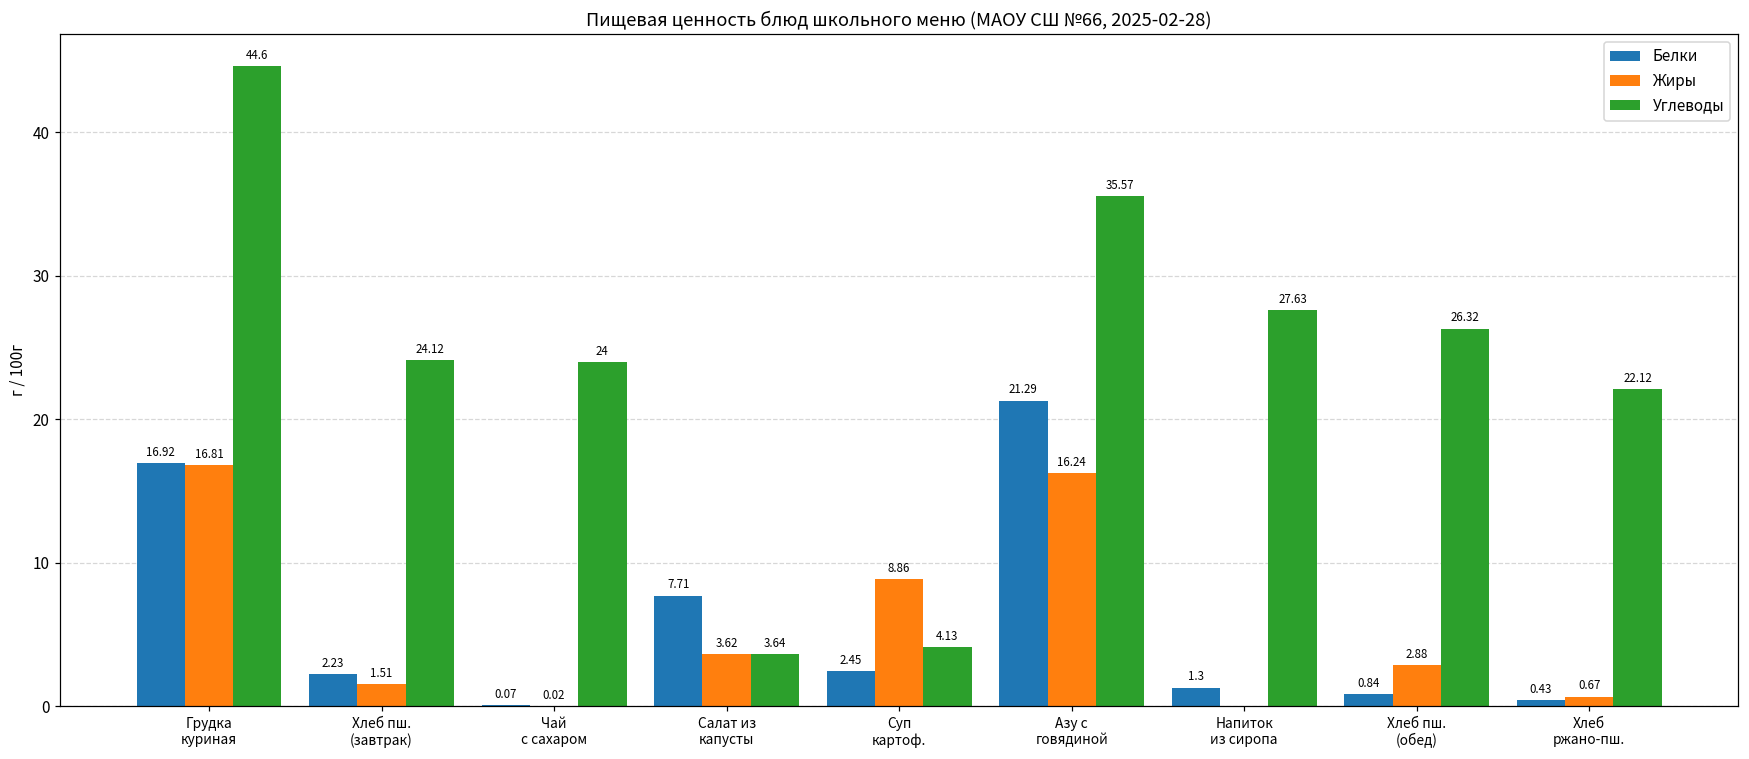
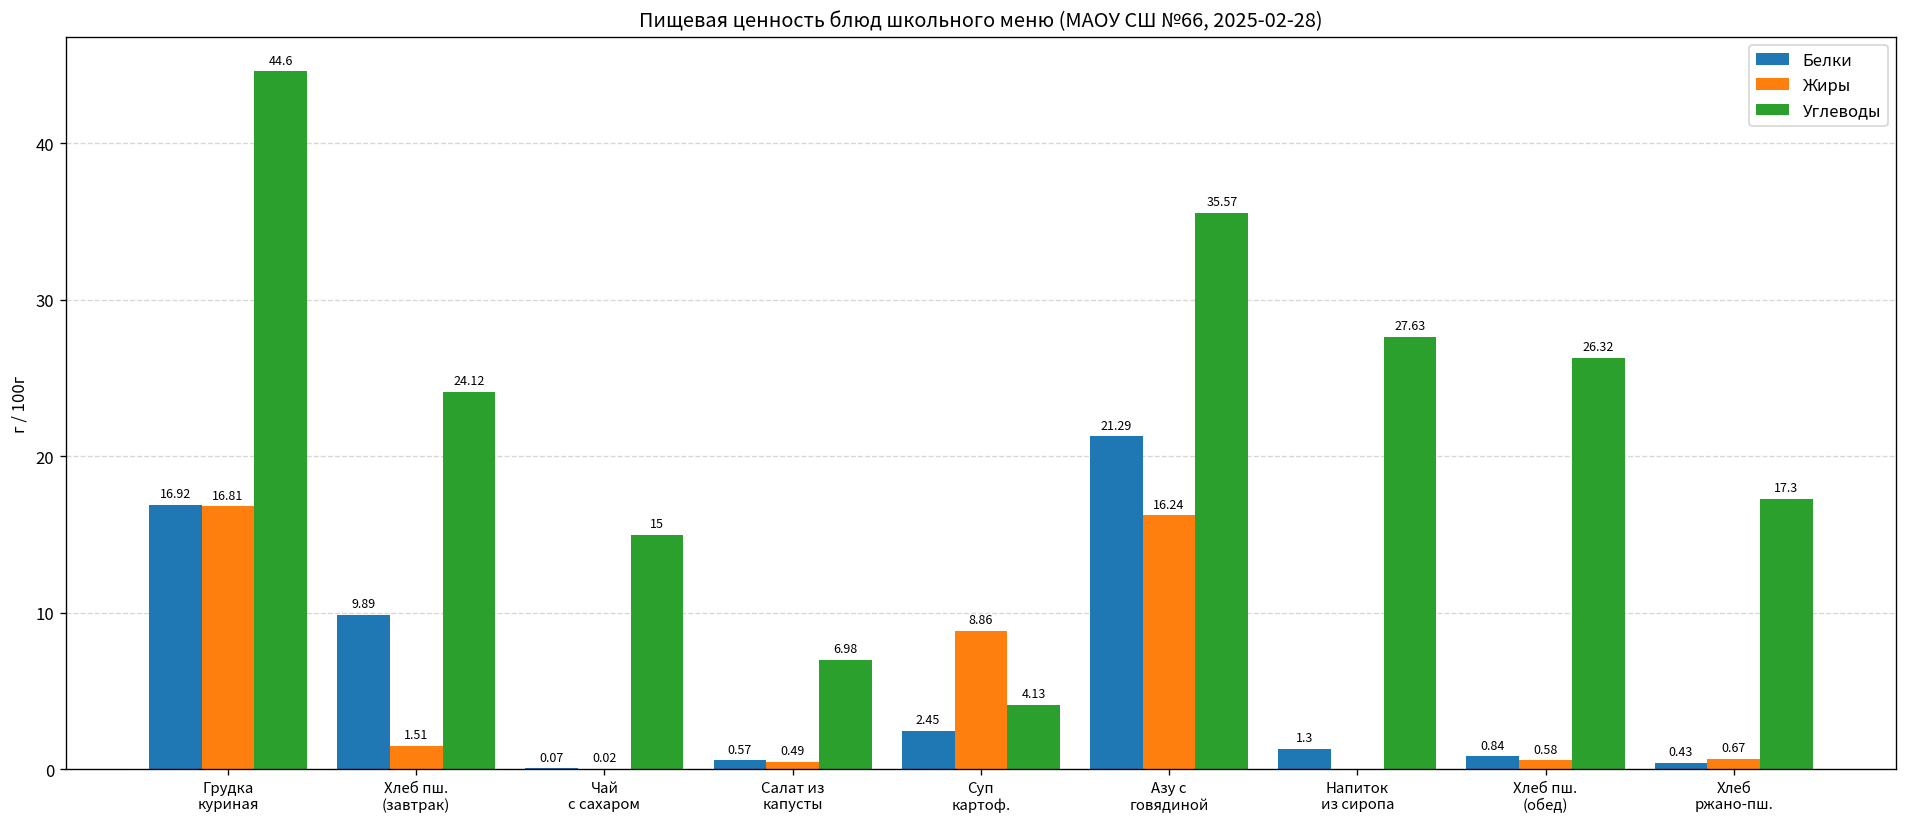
Белки, Хлеб пш. (завтрак): 2.23 -> 9.89
Углеводы, Чай с сахаром: 24 -> 15
Белки, Салат из капусты: 7.71 -> 0.57
Жиры, Салат из капусты: 3.62 -> 0.49
Углеводы, Салат из капусты: 3.64 -> 6.98
Жиры, Хлеб пш. (обед): 2.88 -> 0.58
Углеводы, Хлеб ржано-пш.: 22.12 -> 17.3
